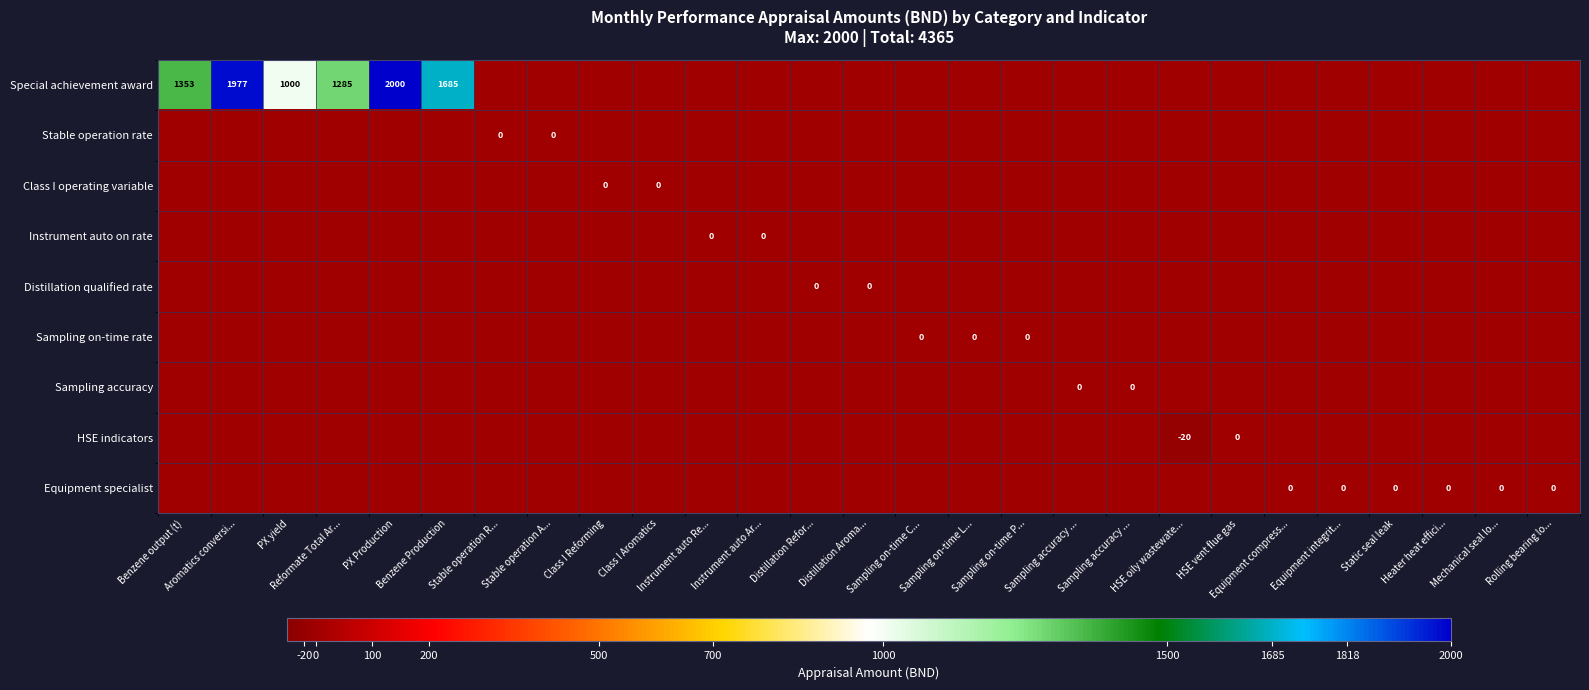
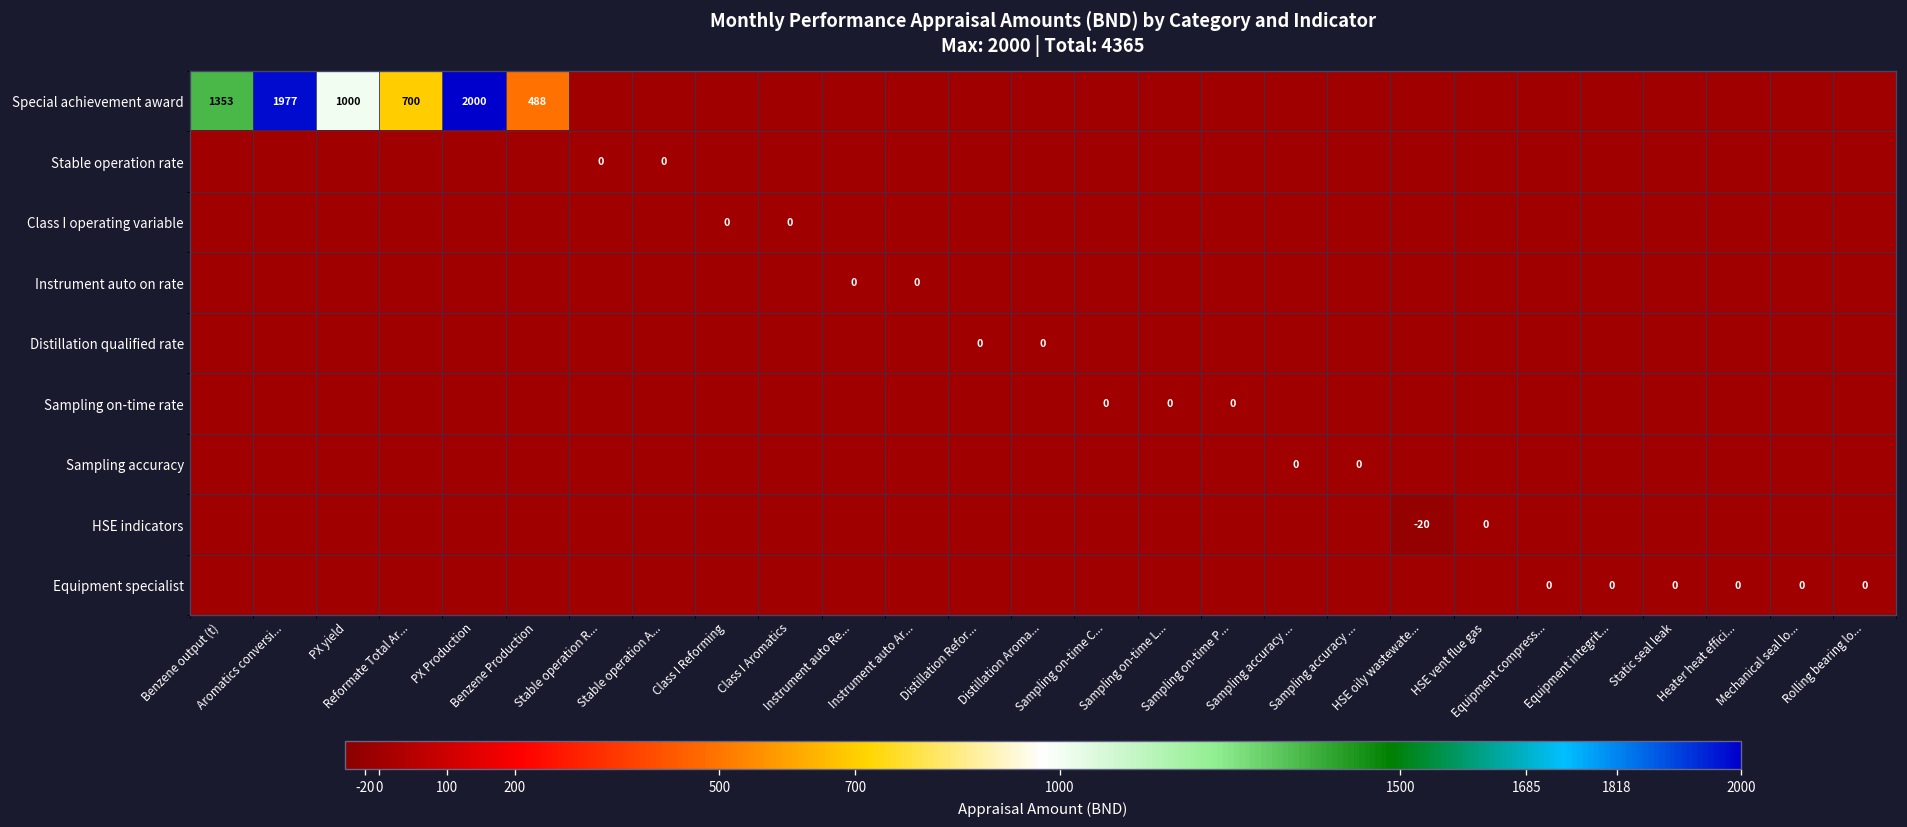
Special achievement award, Reformate Total Ar...: 1285 -> 700
Special achievement award, Benzene Production: 1685 -> 488
